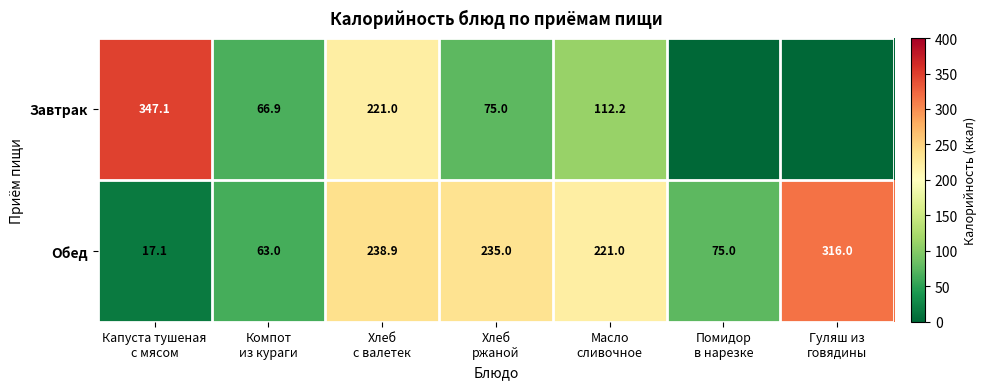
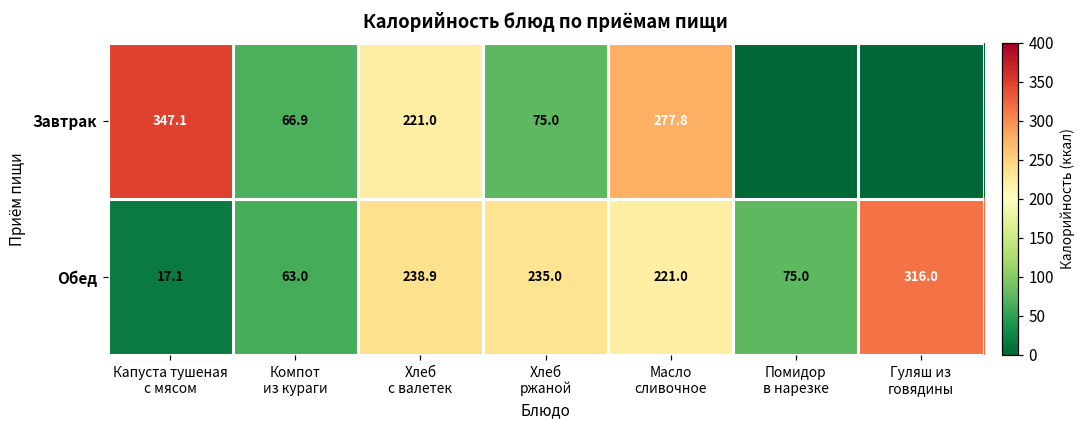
Завтрак, Масло сливочное: 112.2 -> 277.8
